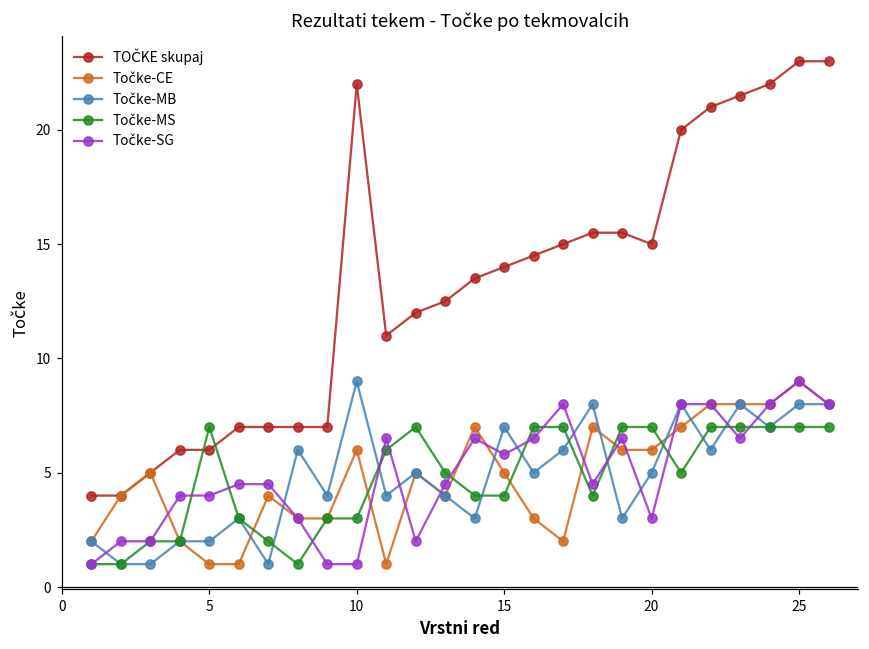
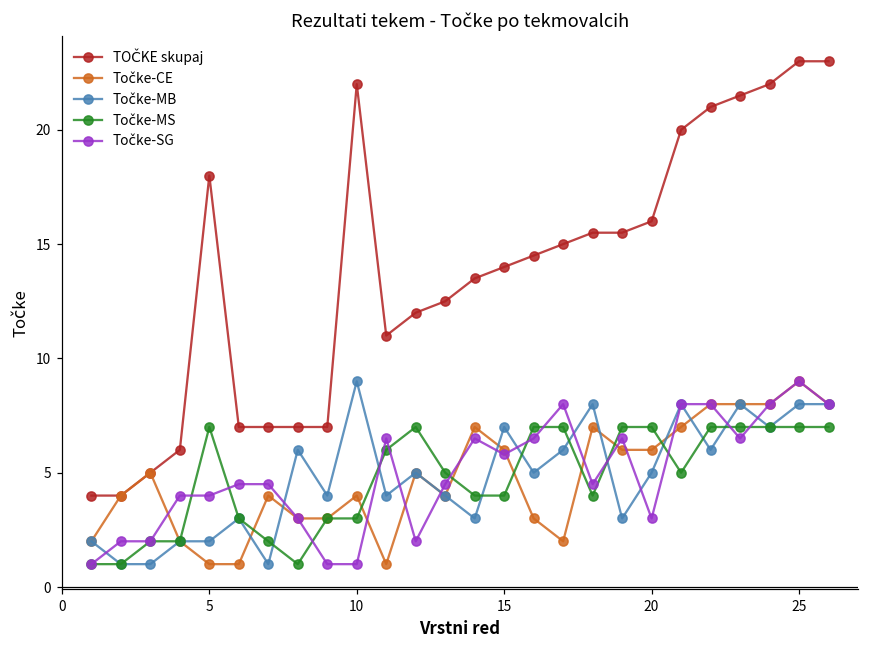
TOČKE skupaj, 5: 6 -> 18
Točke-CE, 10: 6 -> 4
Točke-CE, 15: 5 -> 6
TOČKE skupaj, 20: 15 -> 16
